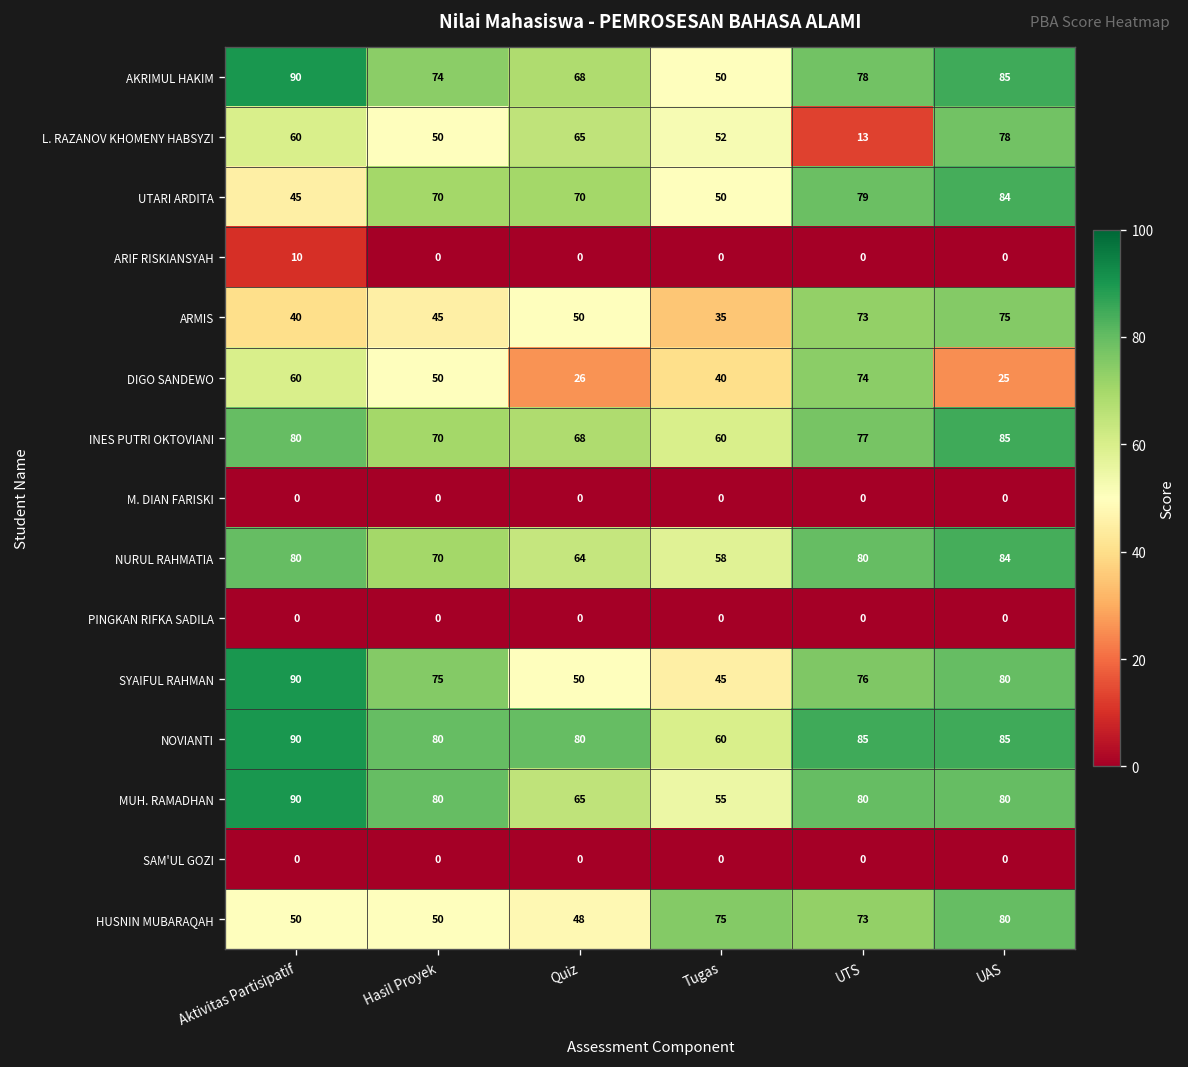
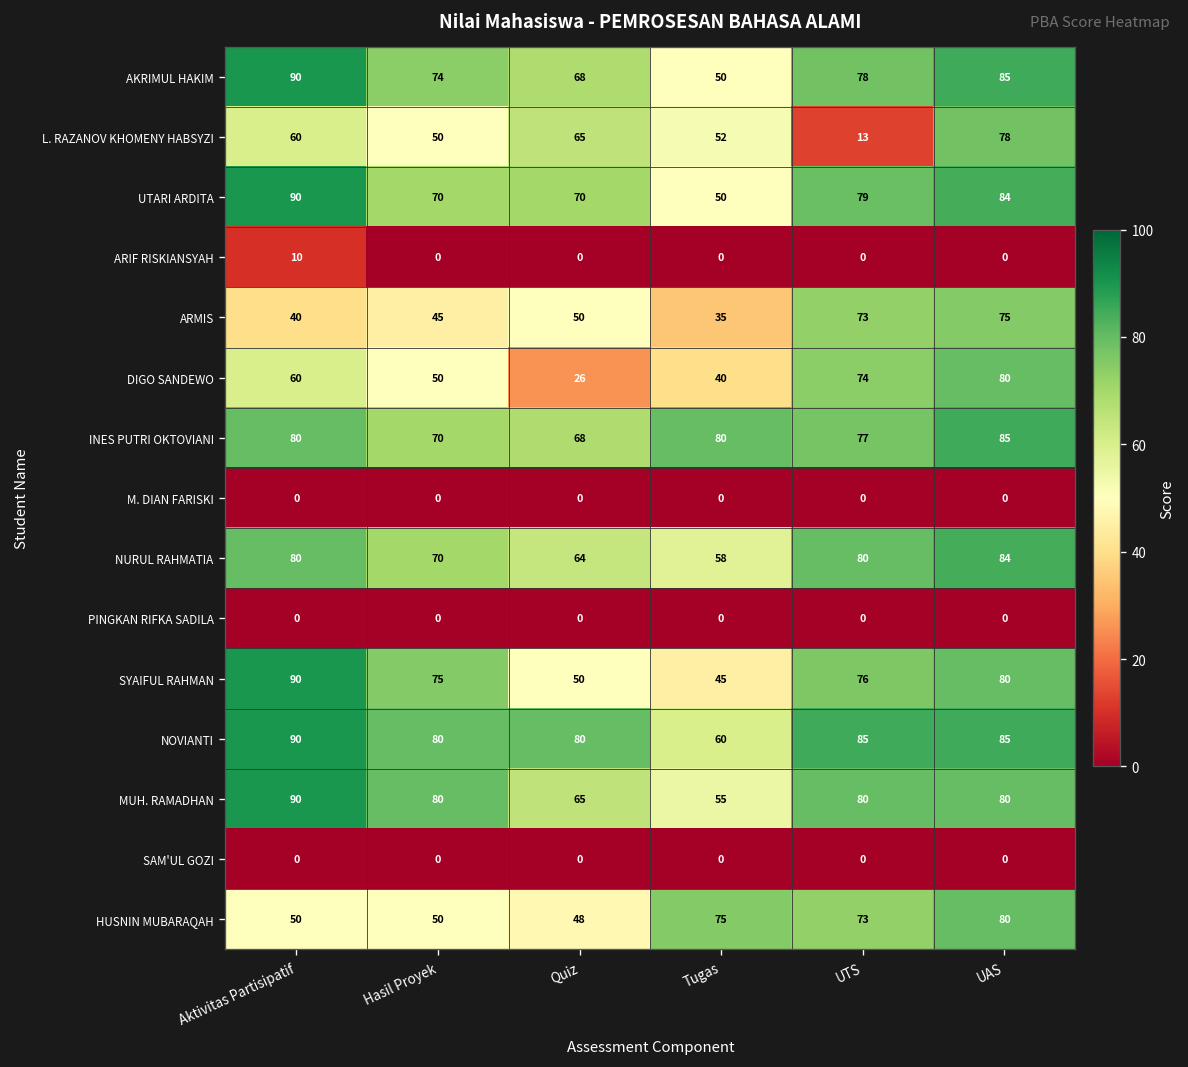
UTARI ARDITA, Aktivitas Partisipatif: 45 -> 90
DIGO SANDEWO, UAS: 25 -> 80
INES PUTRI OKTOVIANI, Tugas: 60 -> 80
